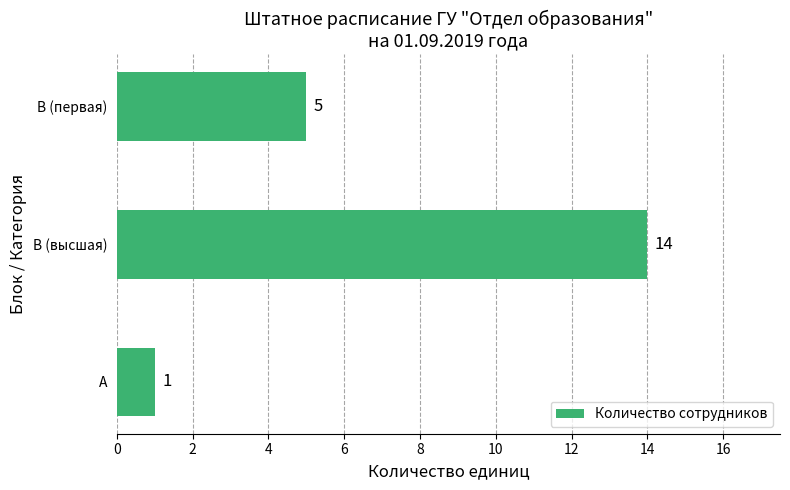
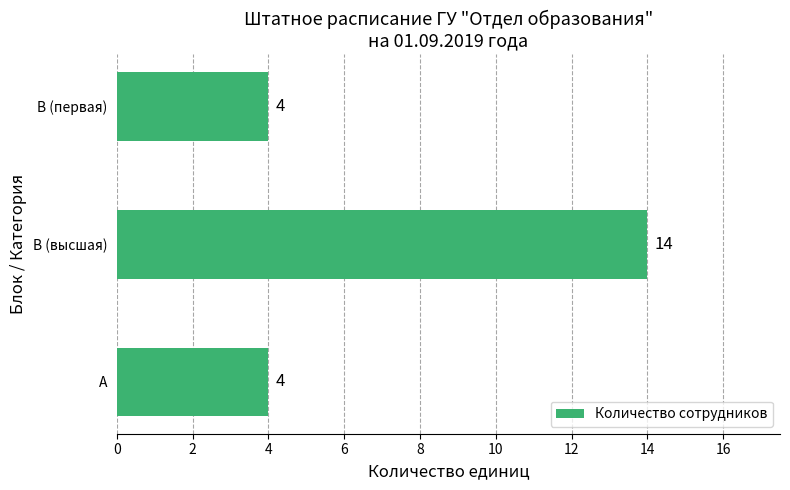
В (первая): 5 -> 4
А: 1 -> 4
